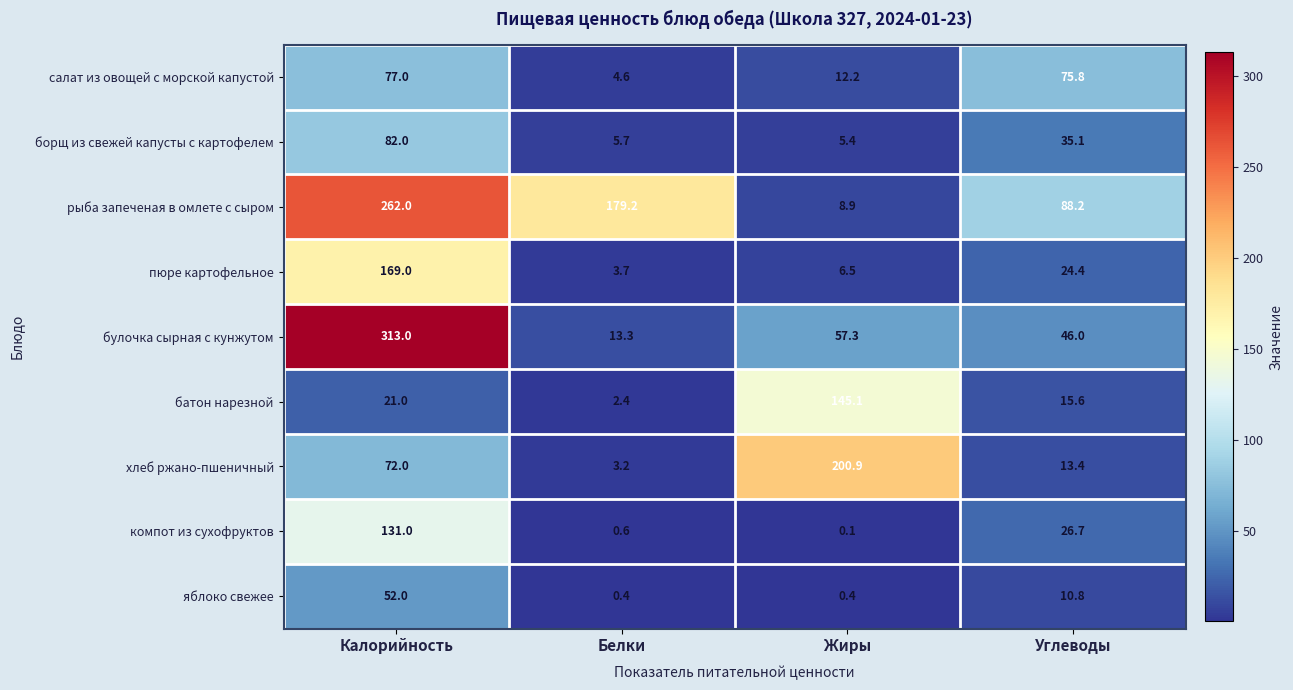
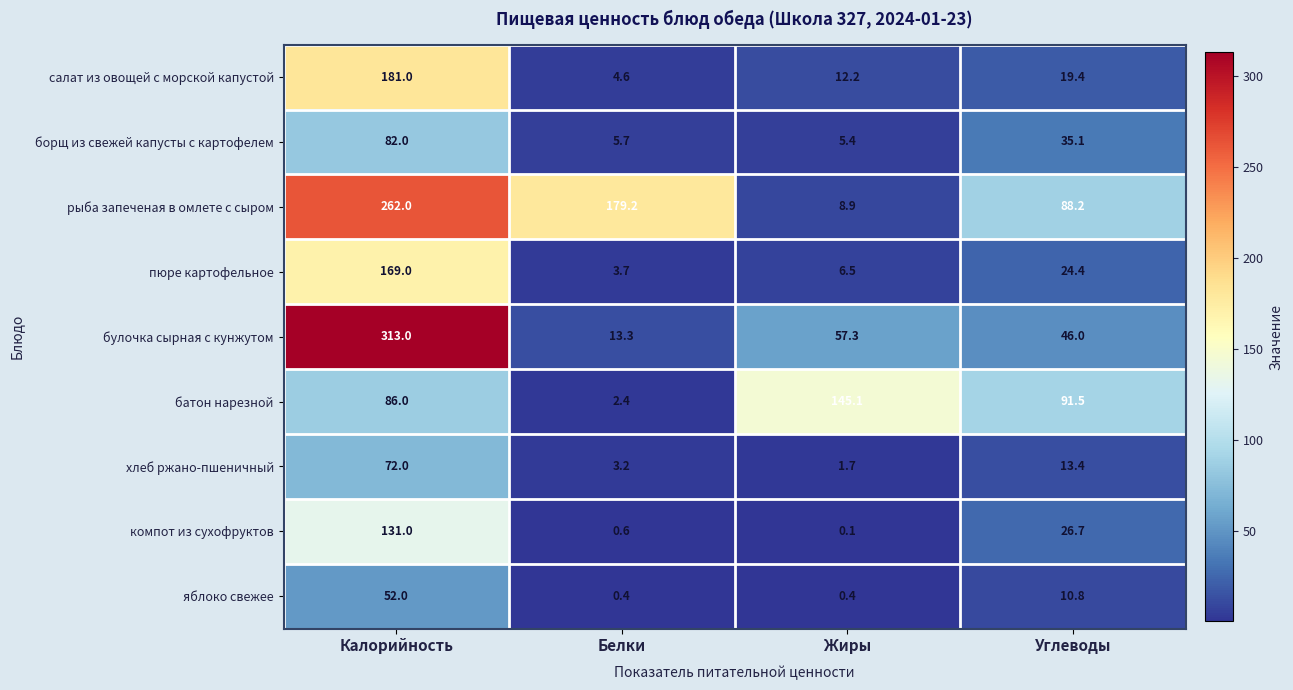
салат из овощей с морской капустой, Калорийность: 77.0 -> 181.0
салат из овощей с морской капустой, Углеводы: 75.8 -> 19.4
батон нарезной, Калорийность: 21.0 -> 86.0
батон нарезной, Углеводы: 15.6 -> 91.5
хлеб ржано-пшеничный, Жиры: 200.9 -> 1.7
